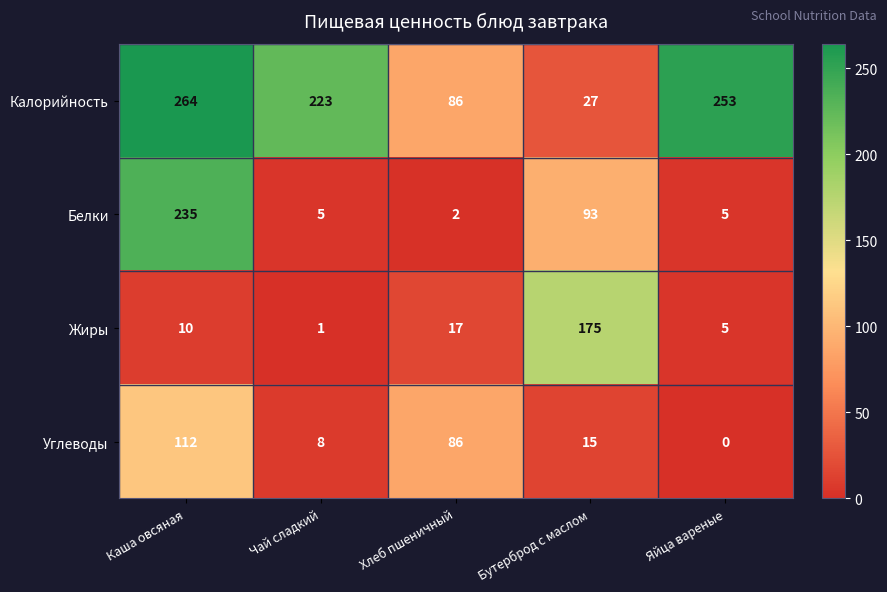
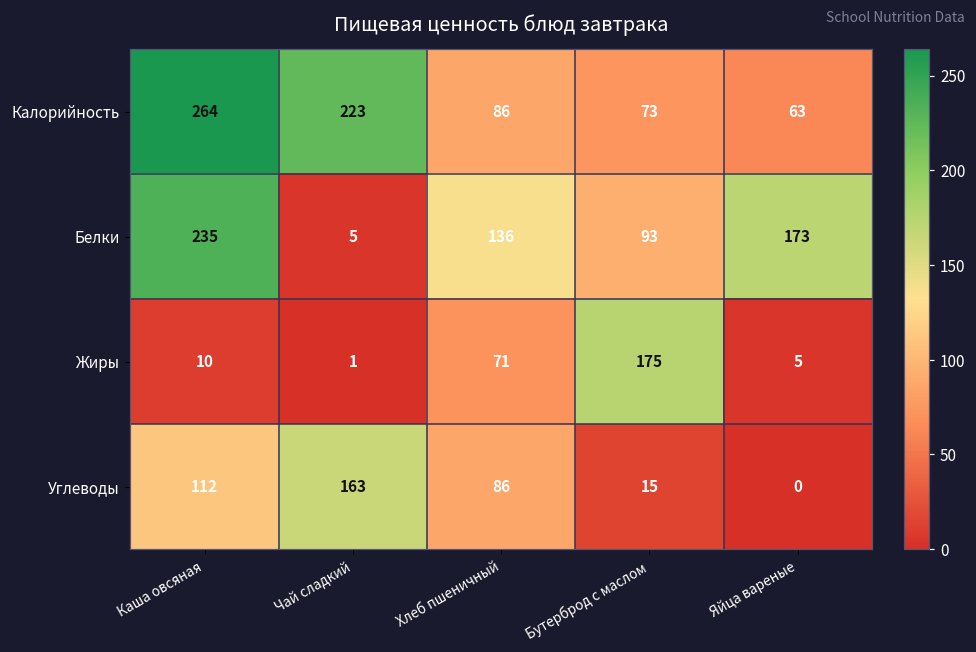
Калорийность, Бутерброд с маслом: 27 -> 73
Калорийность, Яйца вареные: 253 -> 63
Белки, Хлеб пшеничный: 2 -> 136
Белки, Яйца вареные: 5 -> 173
Жиры, Хлеб пшеничный: 17 -> 71
Углеводы, Чай сладкий: 8 -> 163
